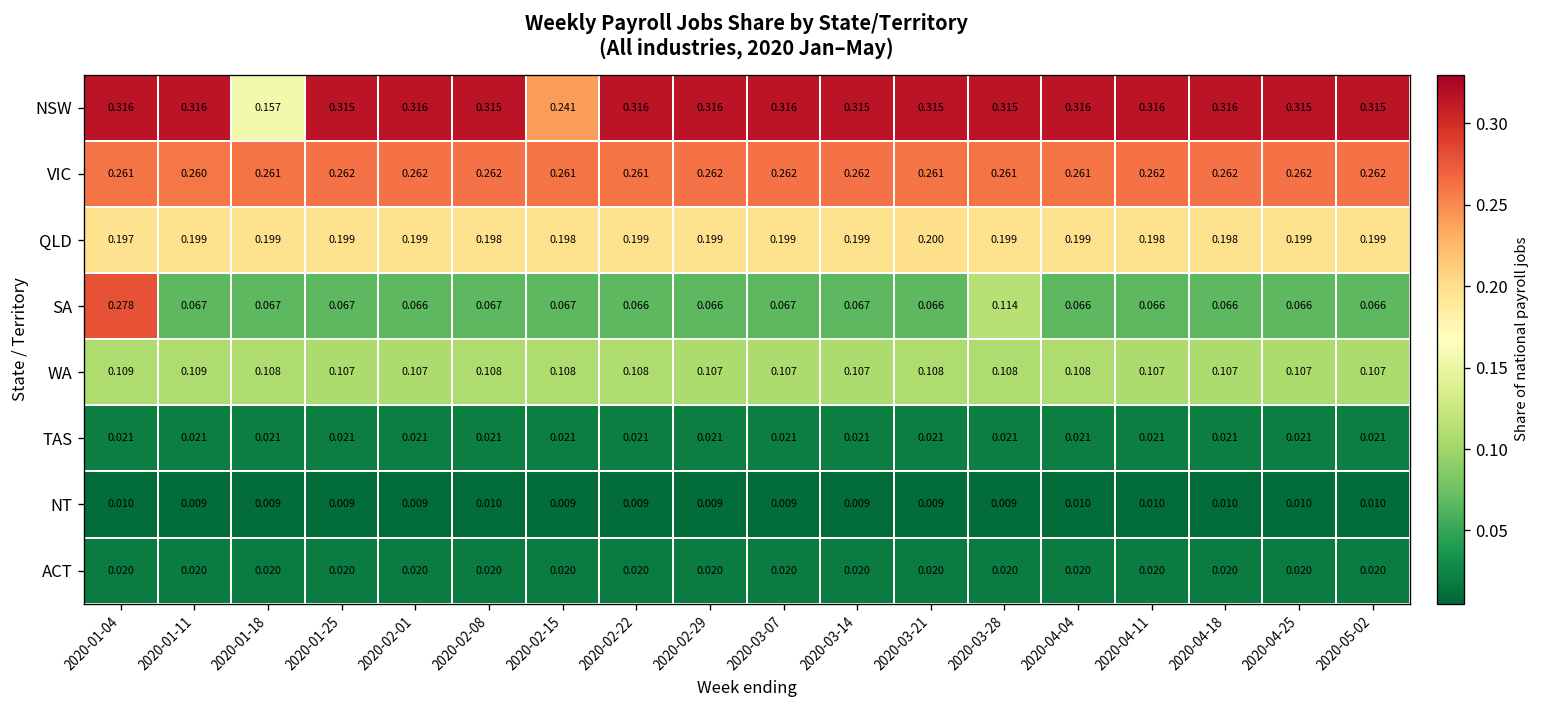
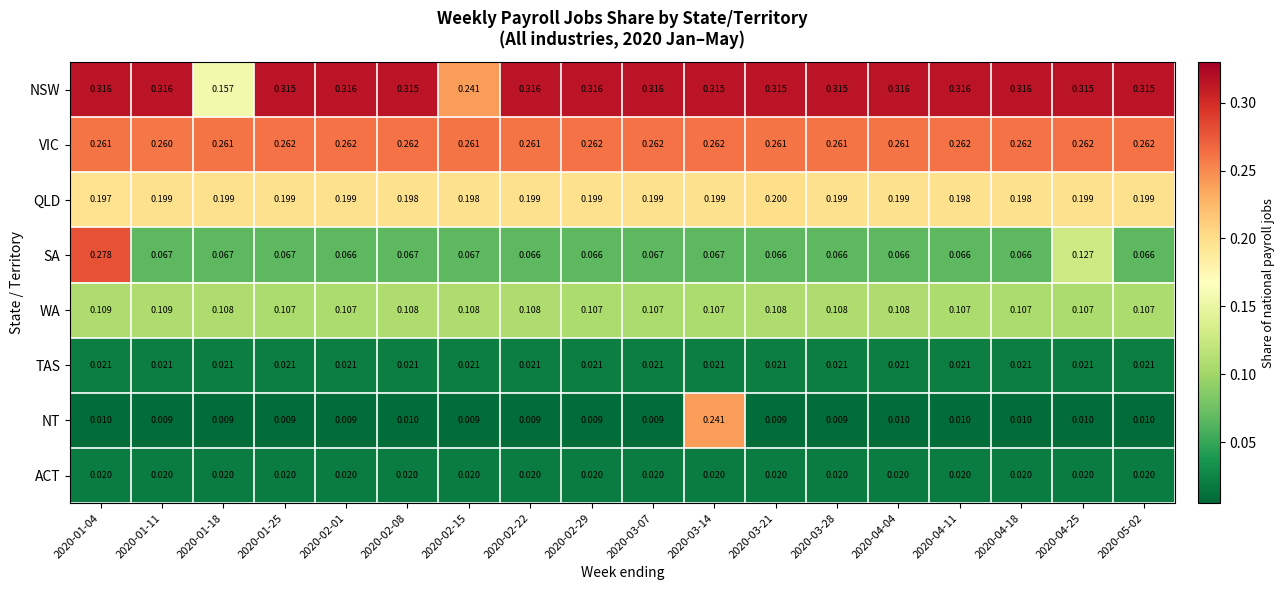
SA, 2020-03-28: 0.114 -> 0.066
SA, 2020-04-25: 0.066 -> 0.127
NT, 2020-03-14: 0.009 -> 0.241
